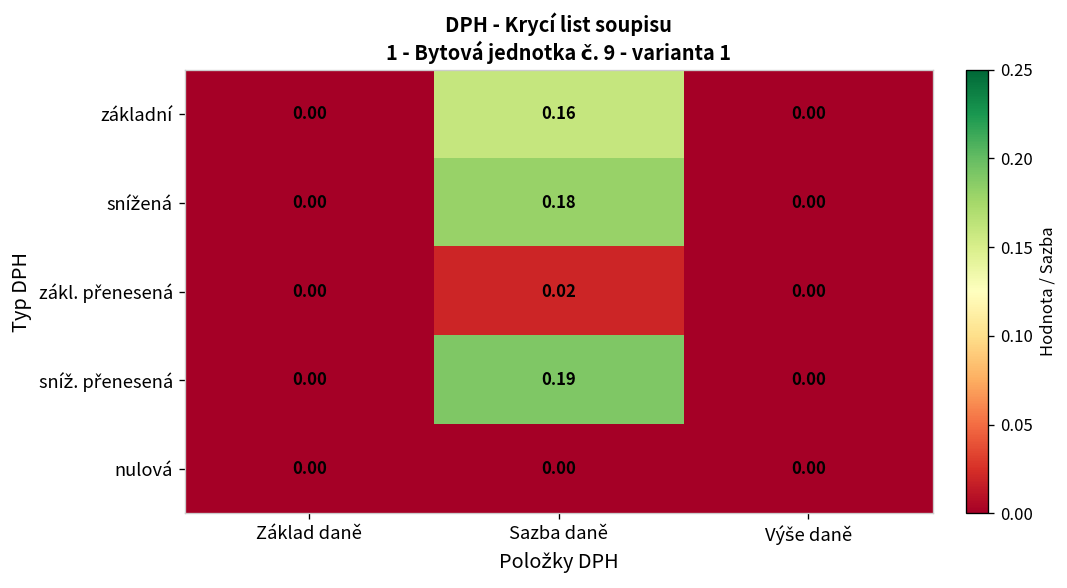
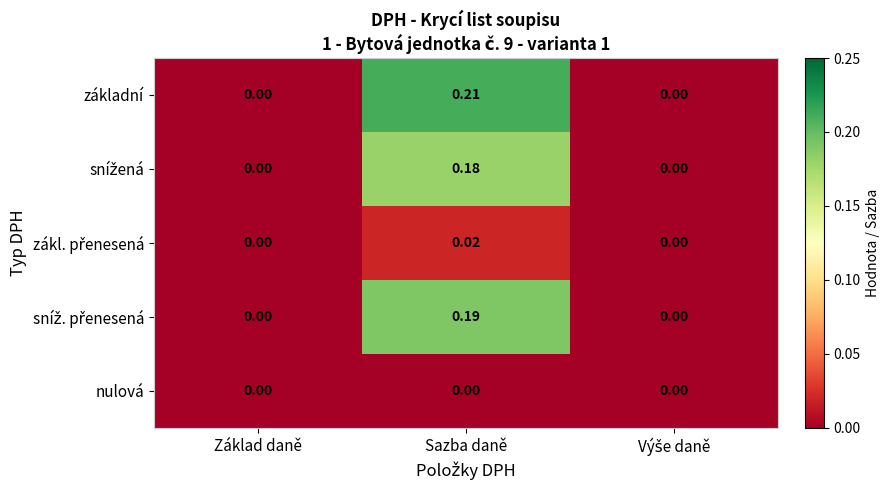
základní, Sazba daně: 0.16 -> 0.21
